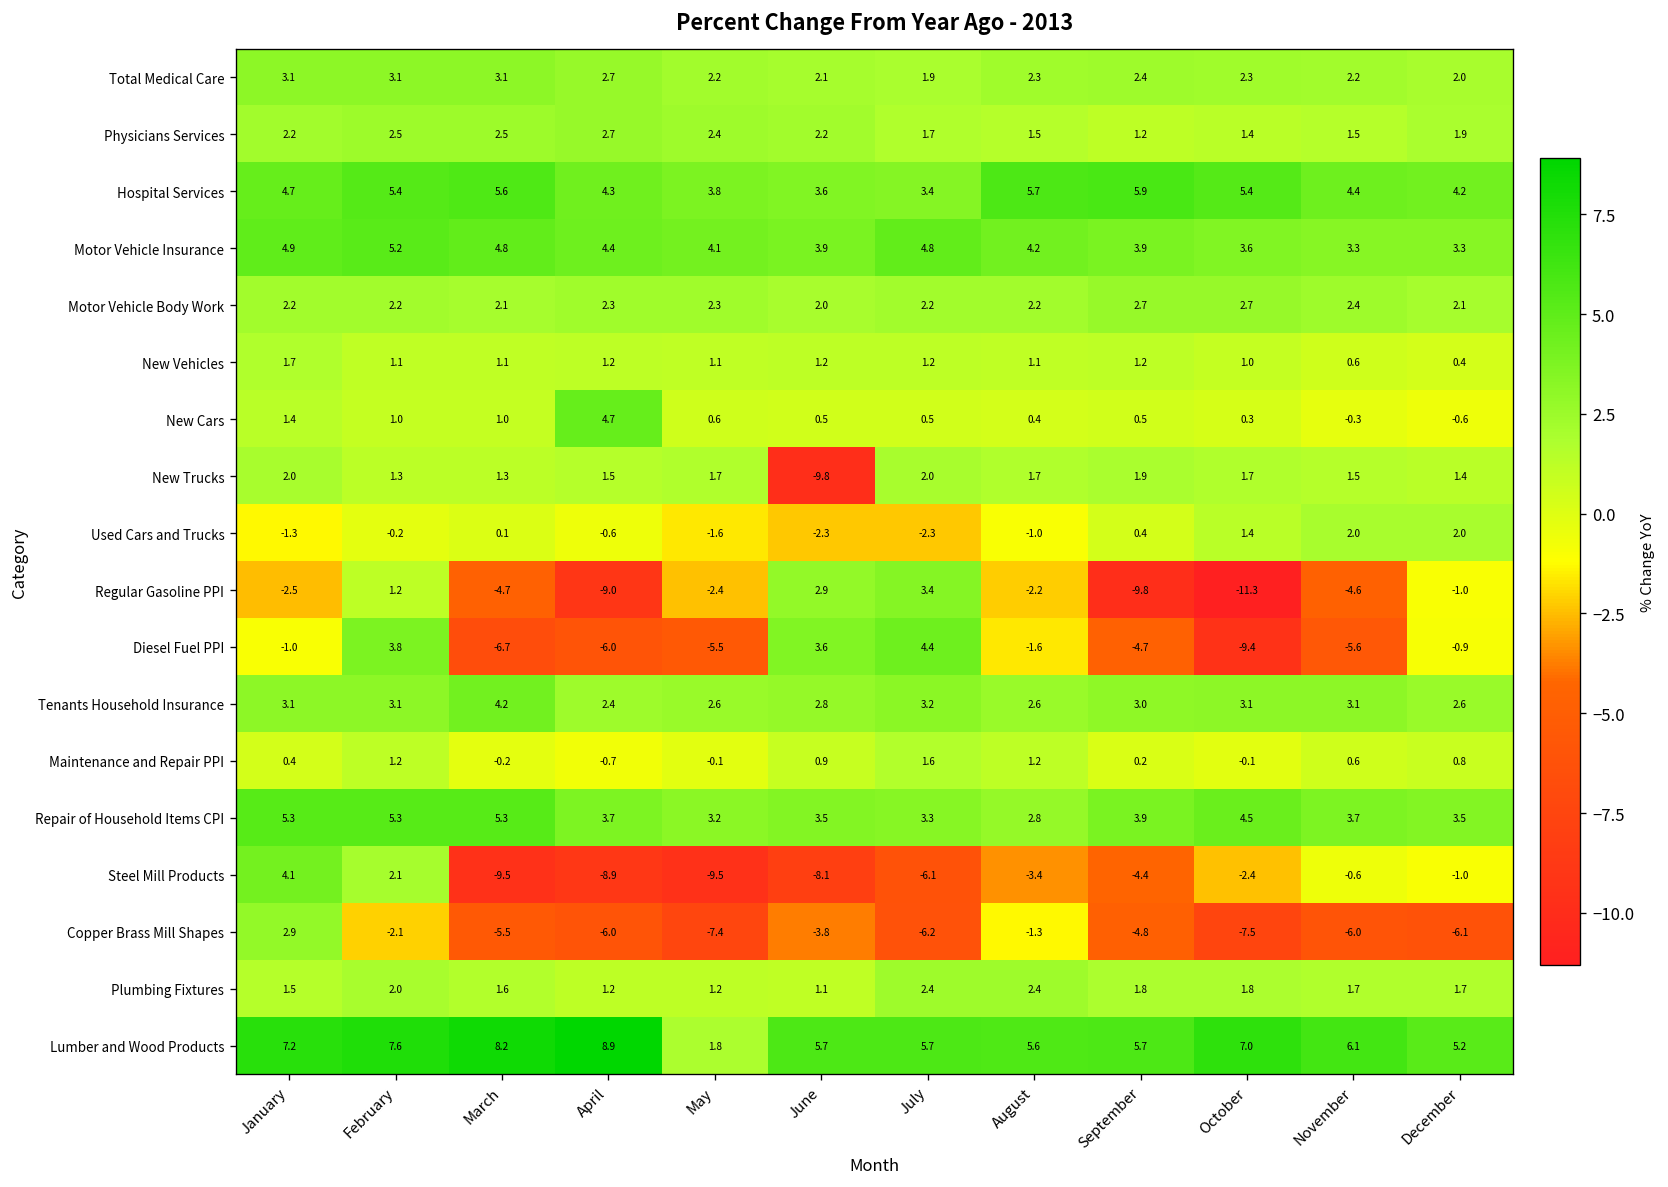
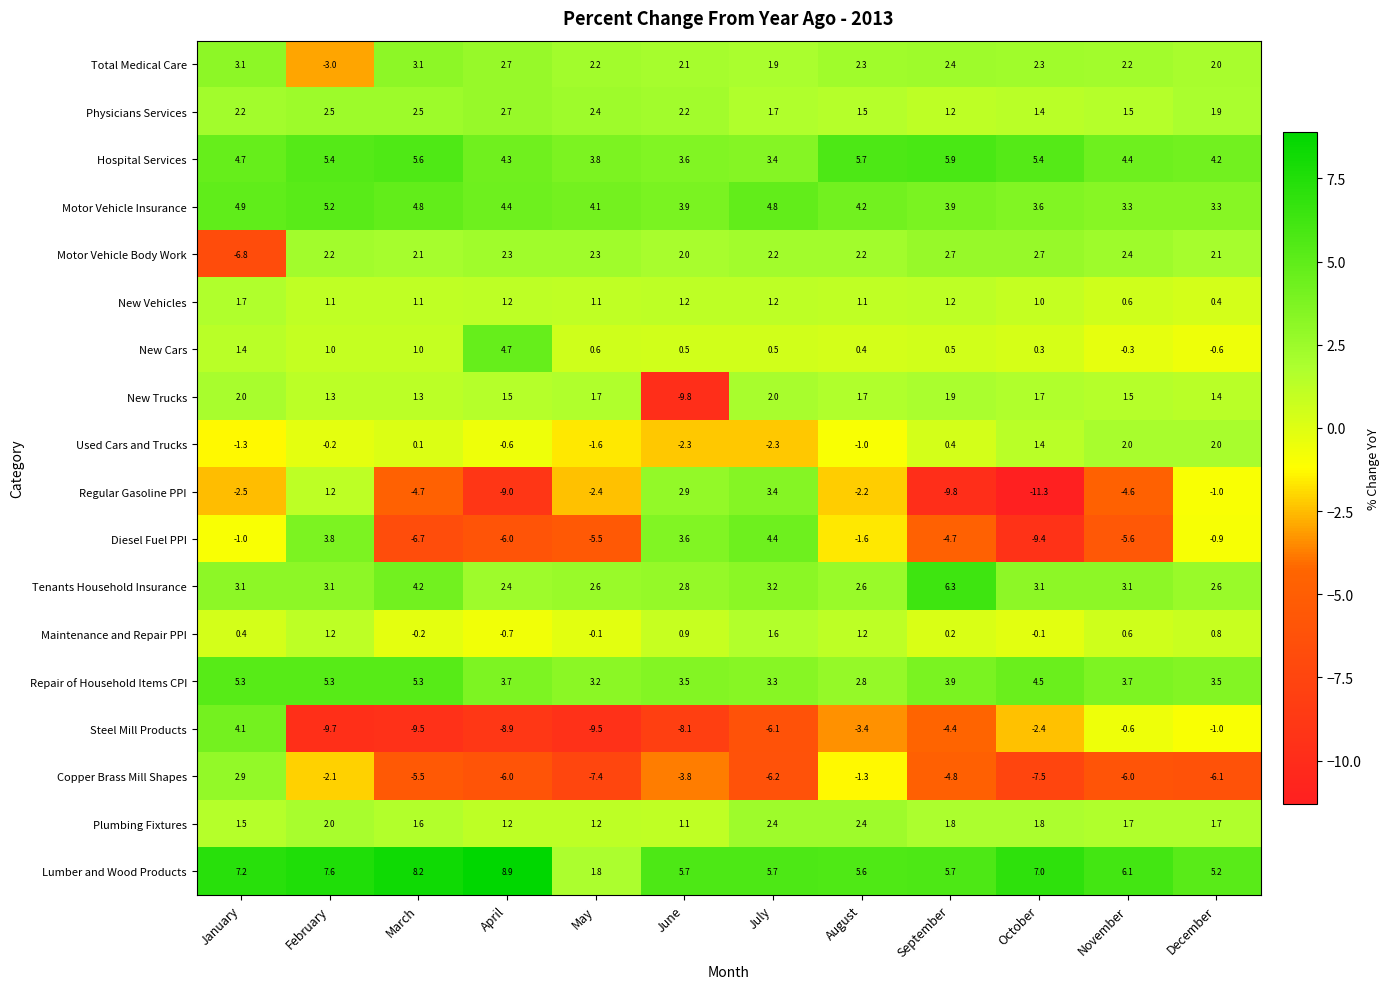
Total Medical Care, February: 3.1 -> -3.0
Motor Vehicle Body Work, January: 2.2 -> -6.8
Tenants Household Insurance, September: 3.0 -> 6.3
Steel Mill Products, February: 2.1 -> -9.7
